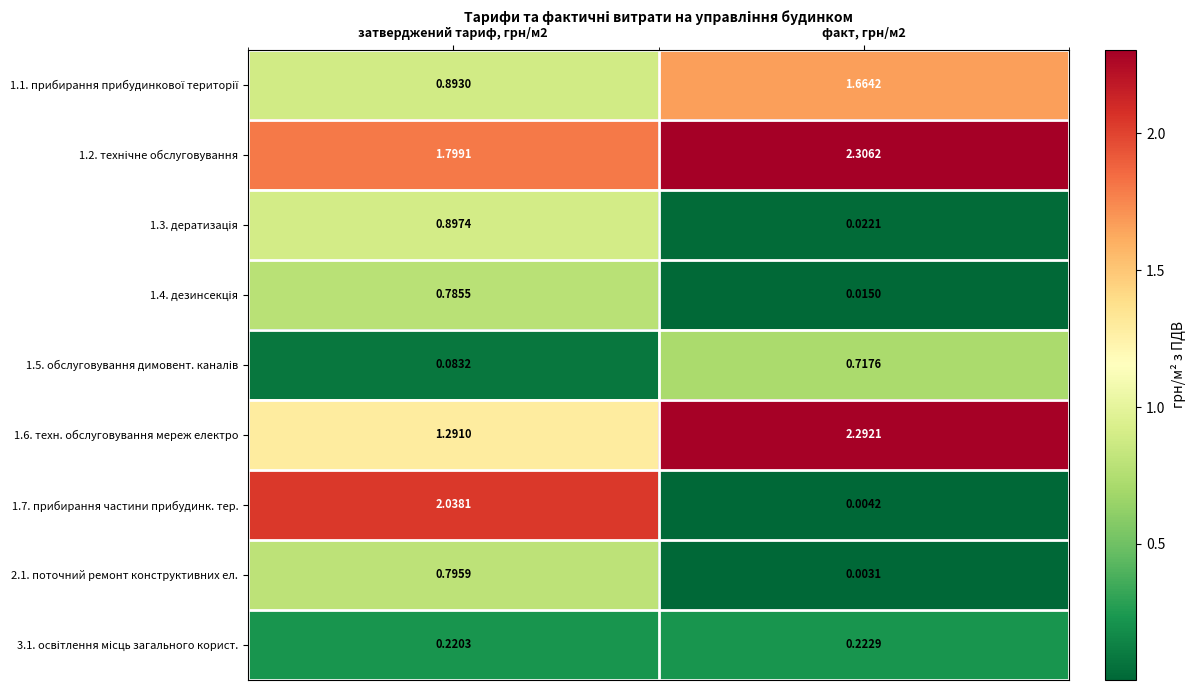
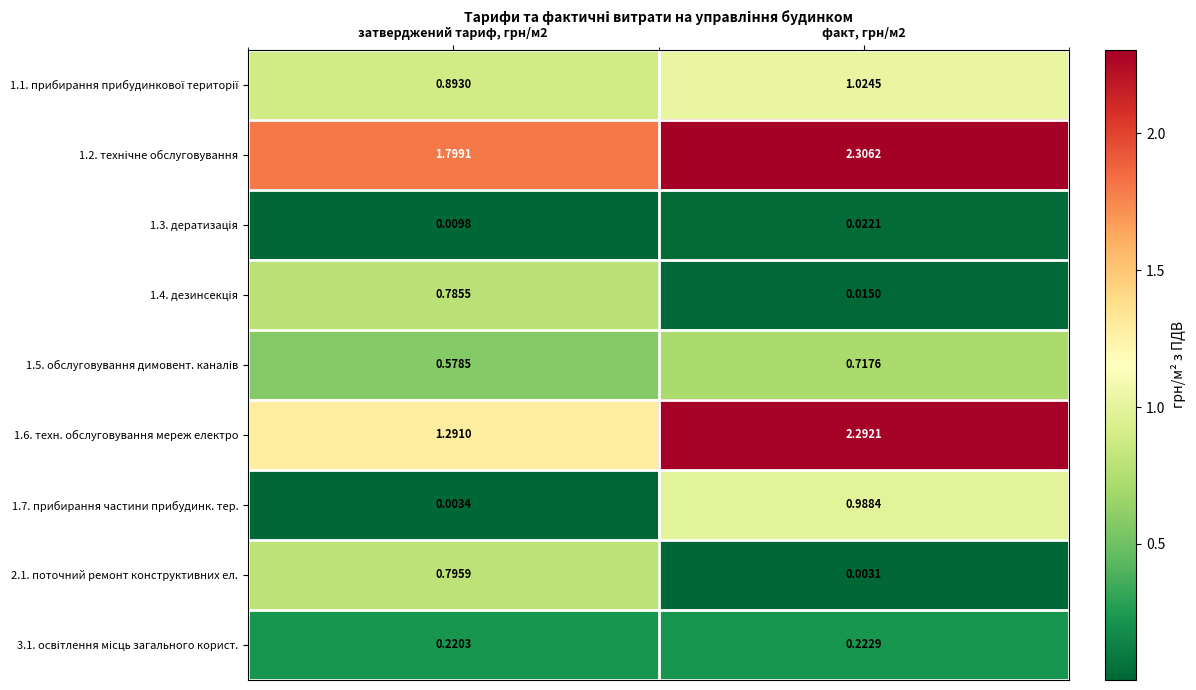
1.1. прибирання прибудинкової території, факт, грн/м2: 1.6642 -> 1.0245
1.3. дератизація, затверджений тариф, грн/м2: 0.8974 -> 0.0098
1.5. обслуговування димовент. каналів, затверджений тариф, грн/м2: 0.0832 -> 0.5785
1.7. прибирання частини прибудинк. тер., затверджений тариф, грн/м2: 2.0381 -> 0.0034
1.7. прибирання частини прибудинк. тер., факт, грн/м2: 0.0042 -> 0.9884
